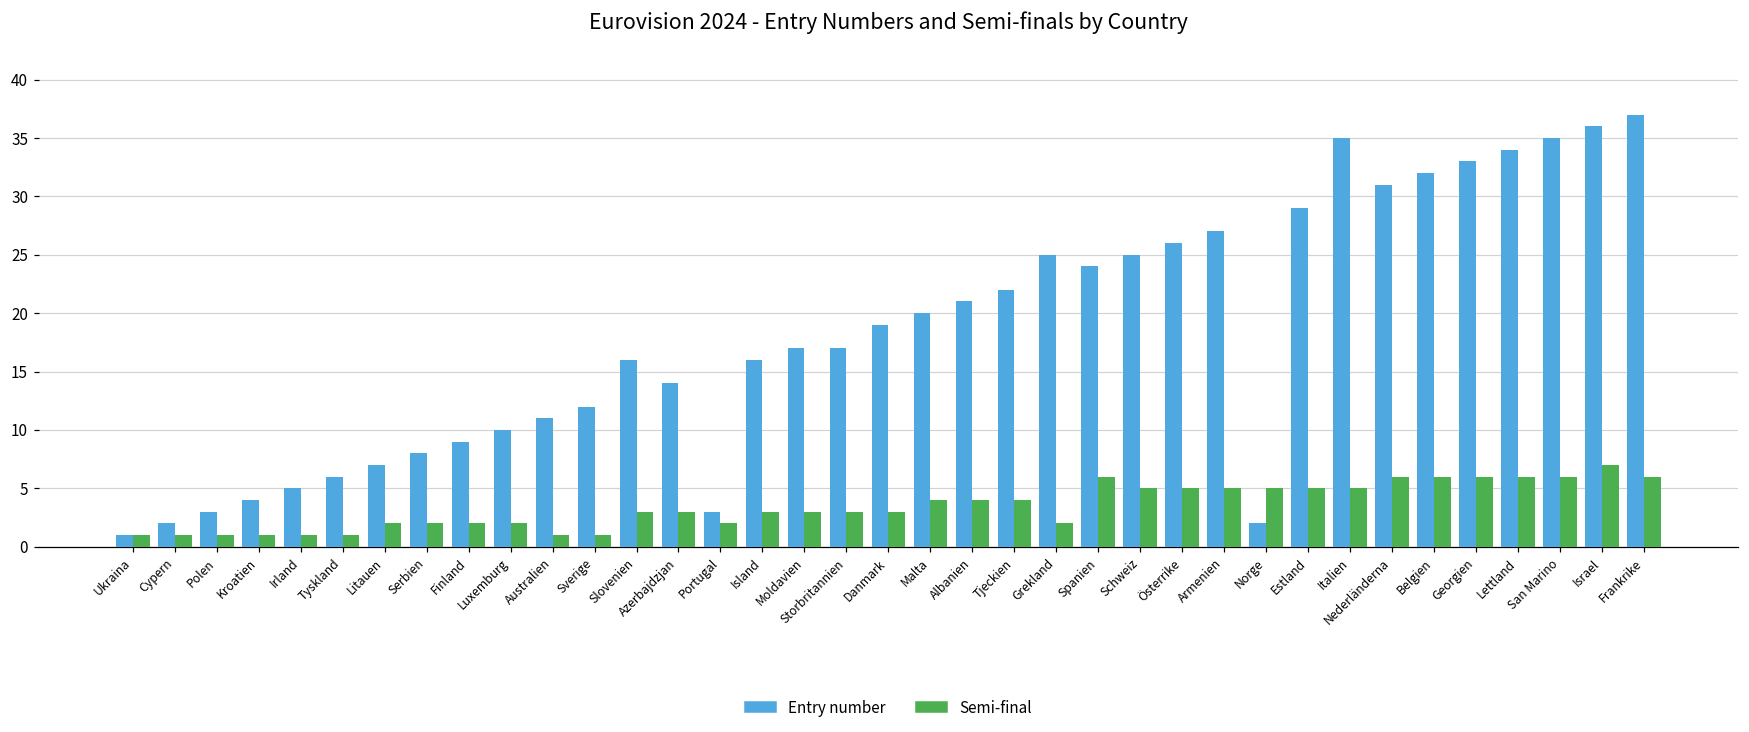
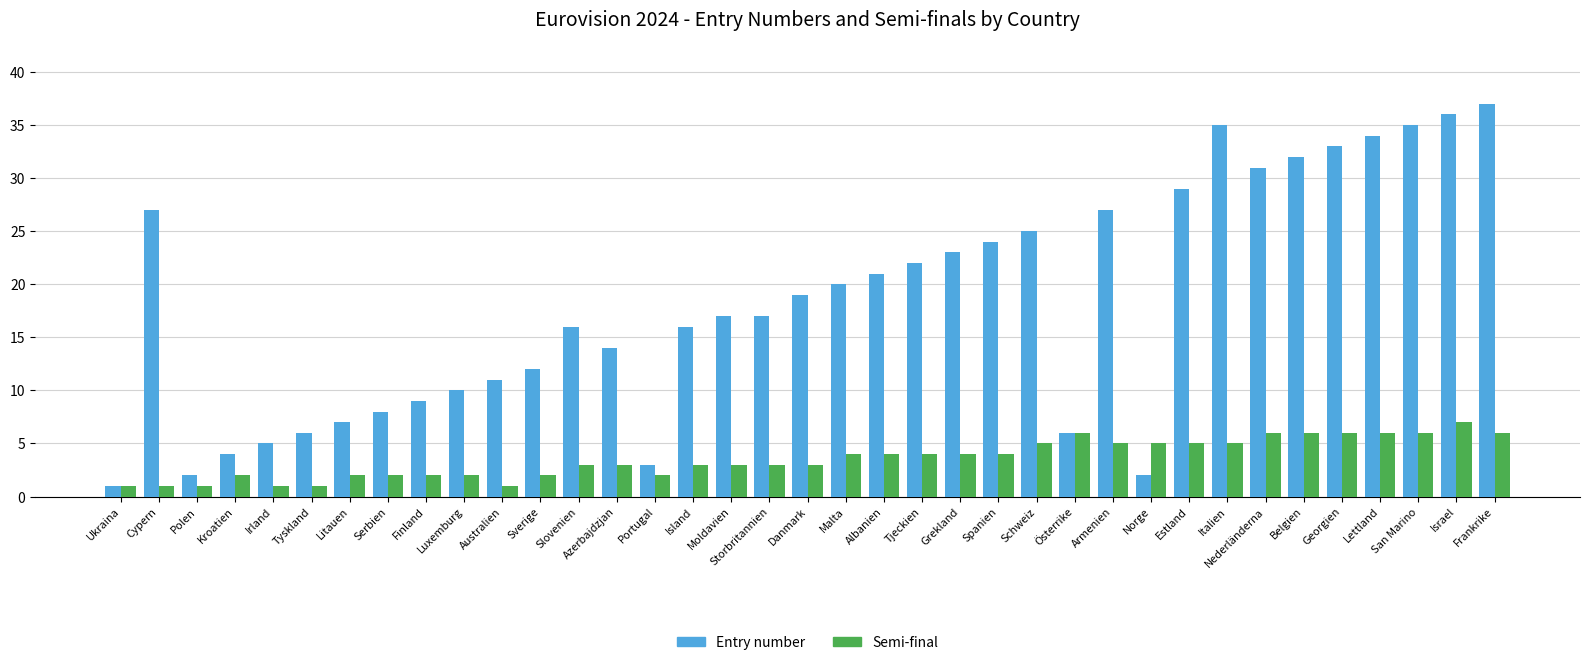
Entry number, Cypern: 2 -> 27
Entry number, Polen: 3 -> 2
Semi-final, Kroatien: 1 -> 2
Semi-final, Sverige: 1 -> 2
Entry number, Grekland: 25 -> 23
Semi-final, Grekland: 2 -> 4
Semi-final, Spanien: 6 -> 4
Entry number, Österrike: 26 -> 6
Semi-final, Österrike: 5 -> 6
